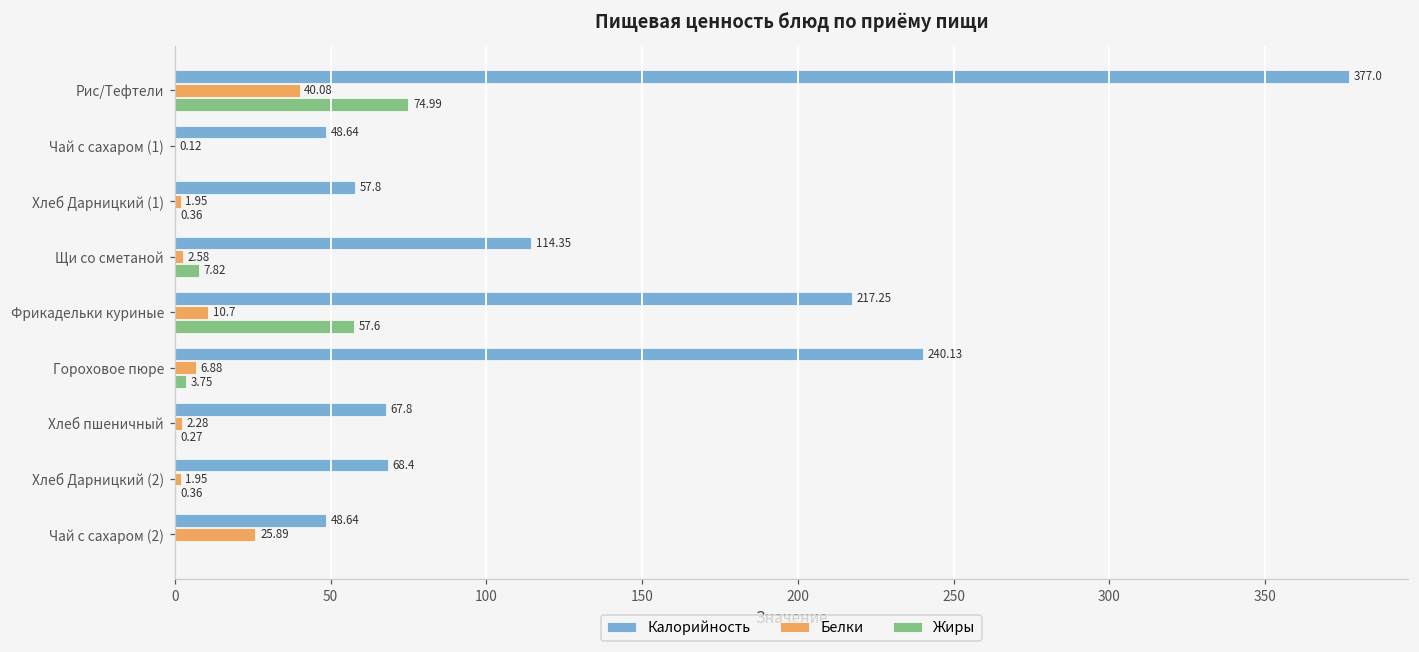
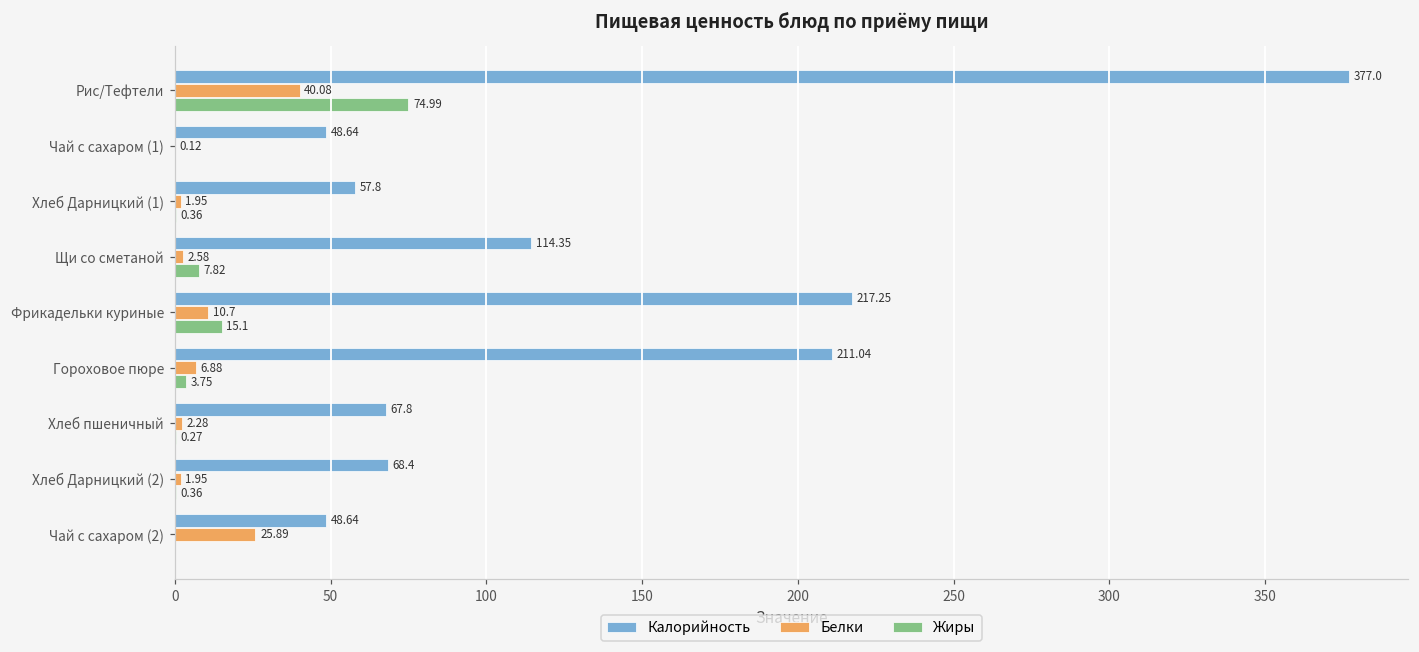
Жиры, Фрикадельки куриные: 57.6 -> 15.1
Калорийность, Гороховое пюре: 240.13 -> 211.04
